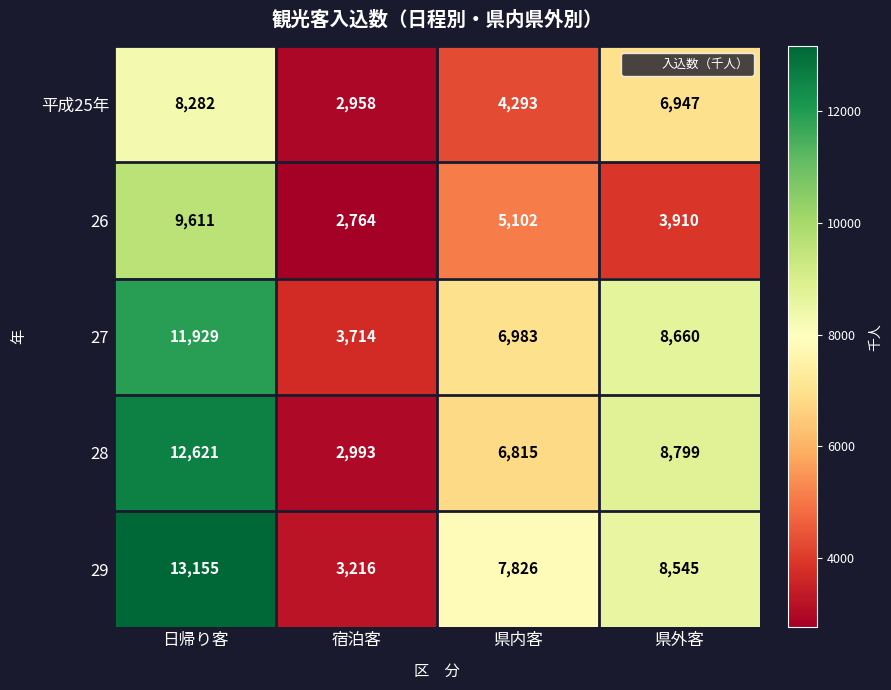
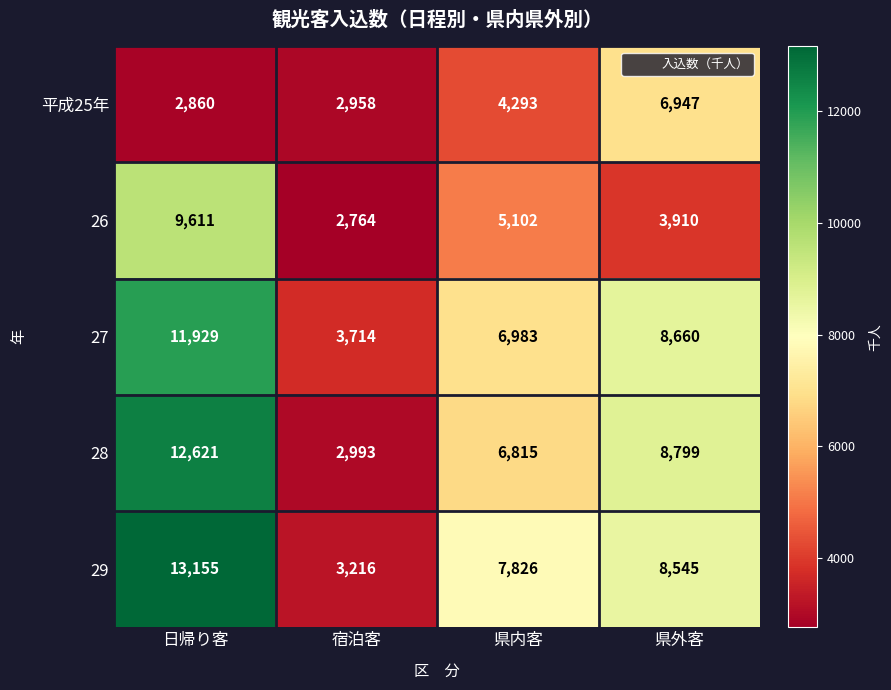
平成25年, 日帰り客: 8,282 -> 2,860
